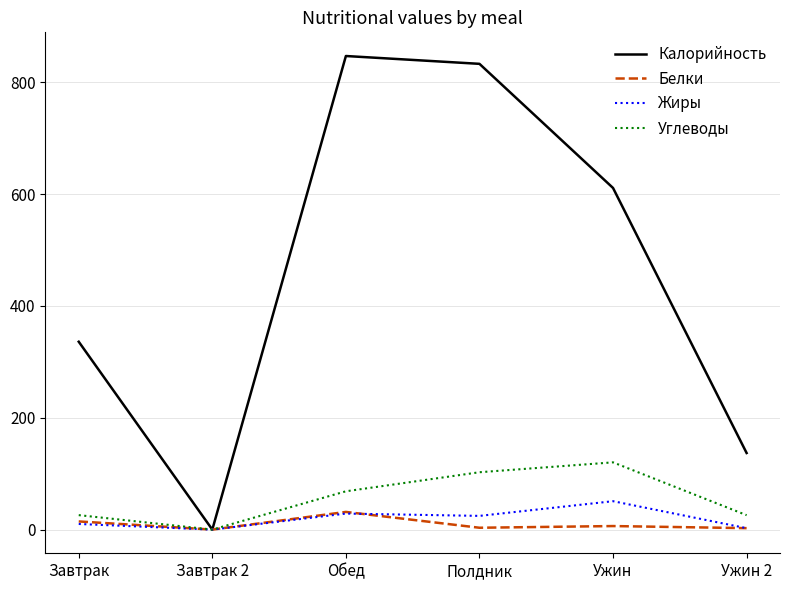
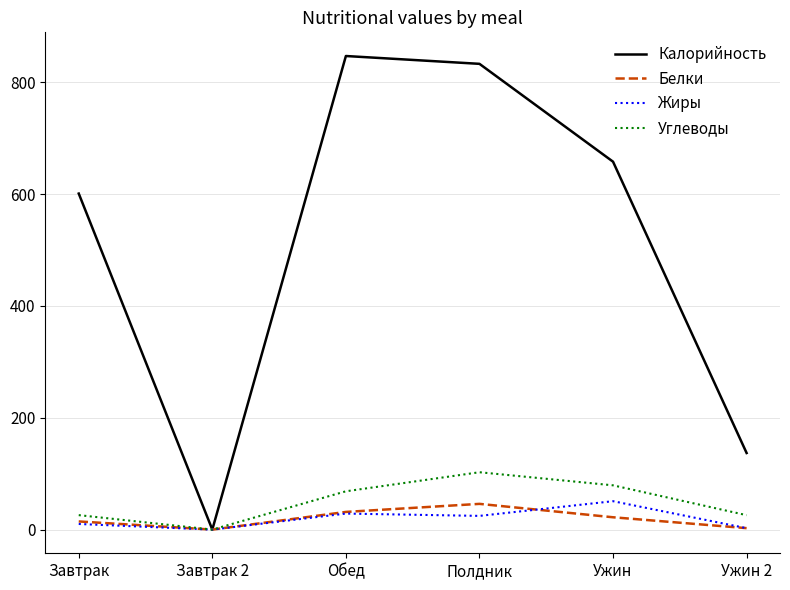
Калорийность, Завтрак: 340 -> 600
Белки, Полдник: 0 -> 50
Калорийность, Ужин: 610 -> 660
Белки, Ужин: 10 -> 20
Углеводы, Ужин: 120 -> 80
